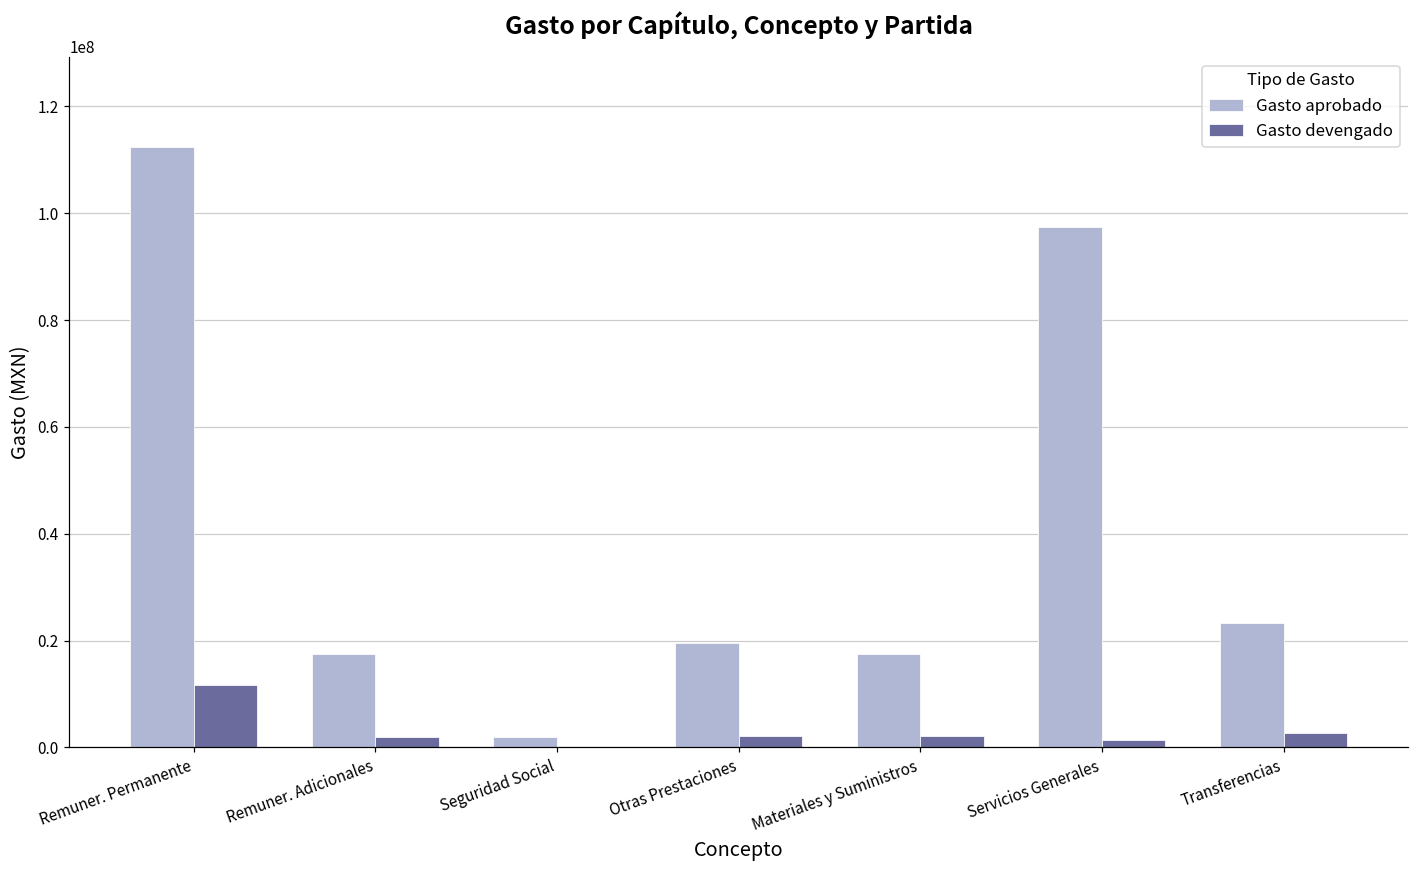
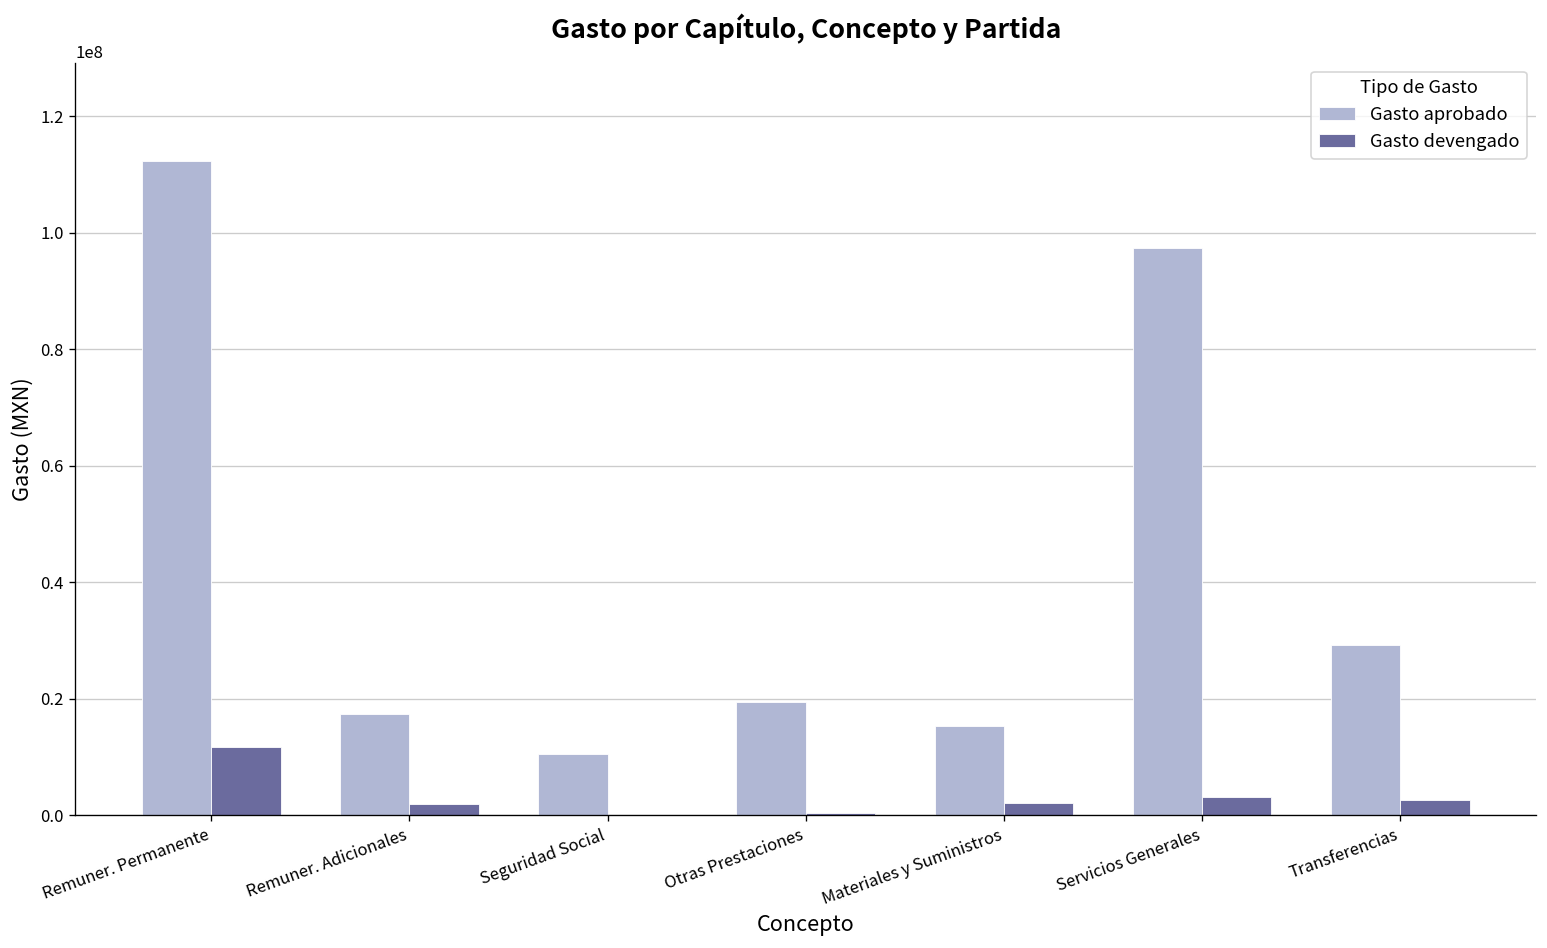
Gasto aprobado, Seguridad Social: 2000000 -> 10000000
Gasto devengado, Otras Prestaciones: 2000000 -> 0
Gasto aprobado, Materiales y Suministros: 17000000 -> 15000000
Gasto devengado, Servicios Generales: 1000000 -> 3000000
Gasto aprobado, Transferencias: 23000000 -> 29000000
